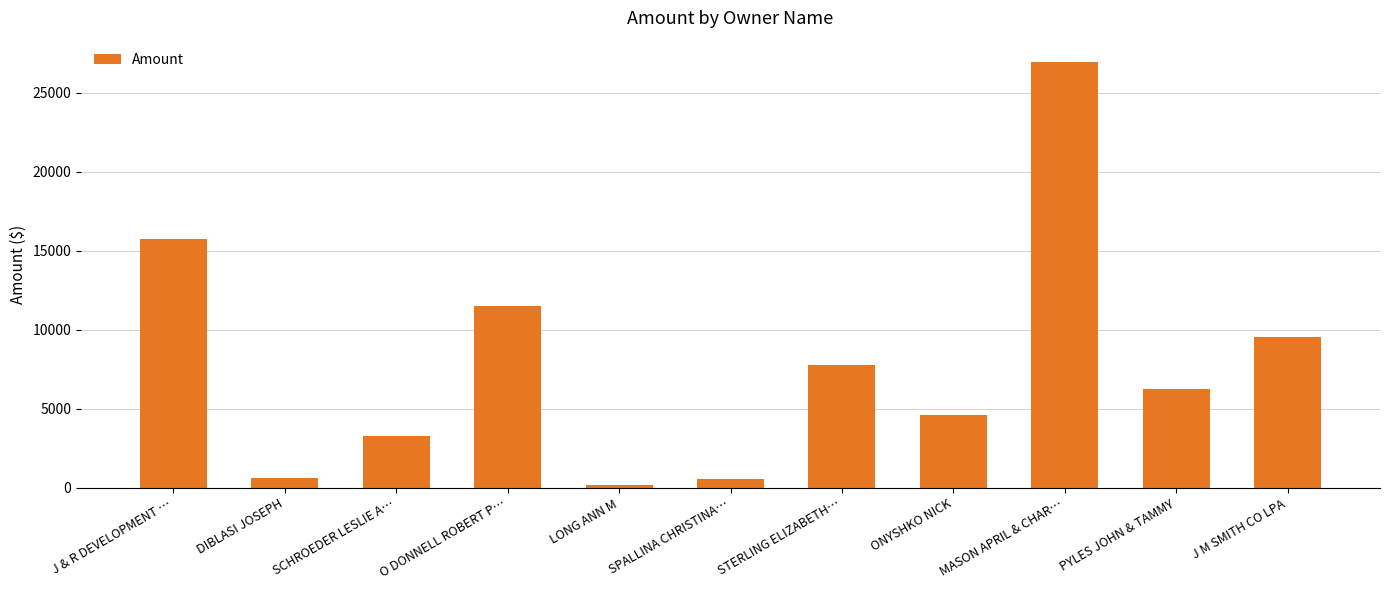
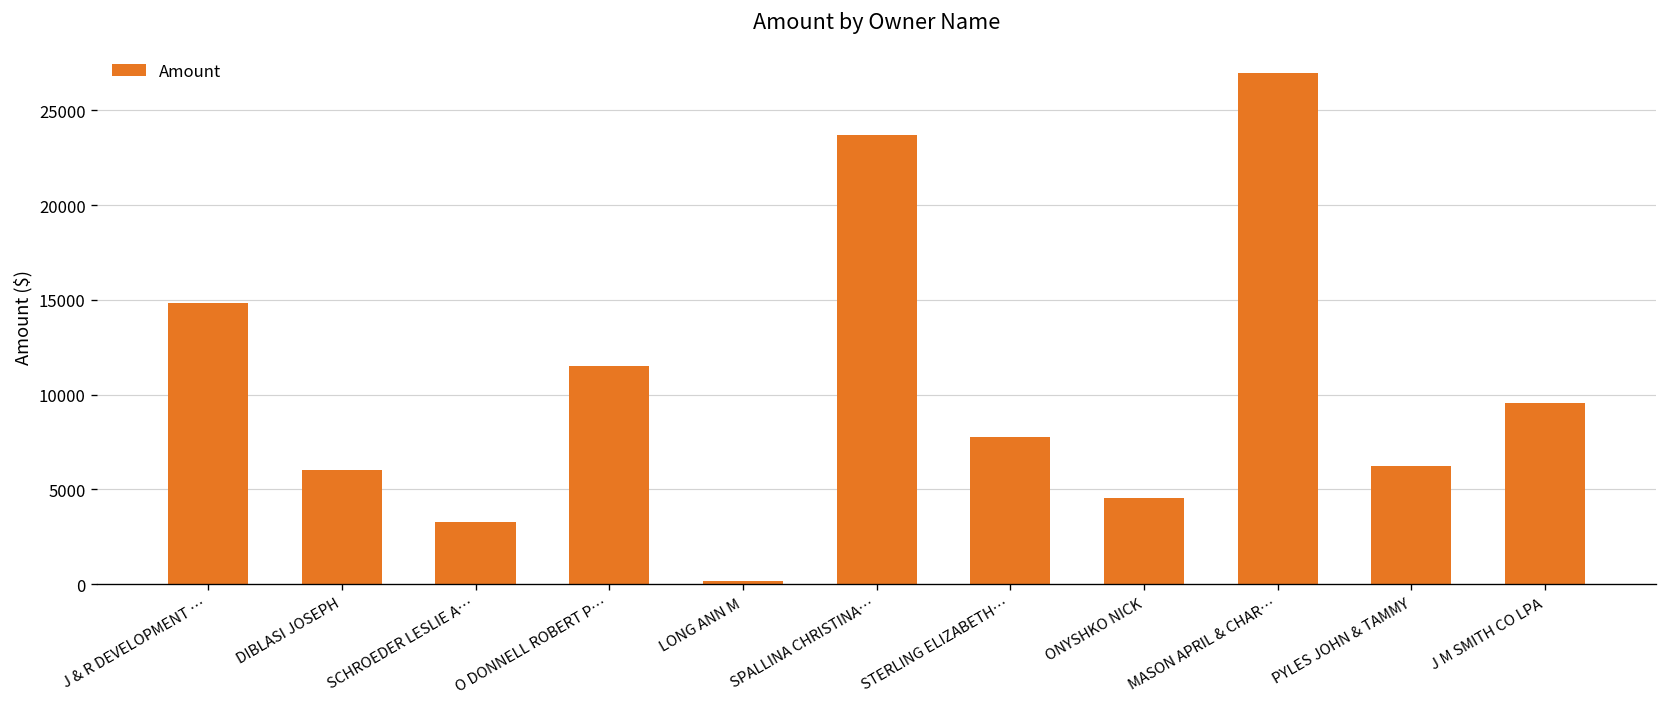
J & R DEVELOPMENT …: 15800 -> 14800
DIBLASI JOSEPH: 600 -> 6000
SPALLINA CHRISTINA…: 500 -> 23700
